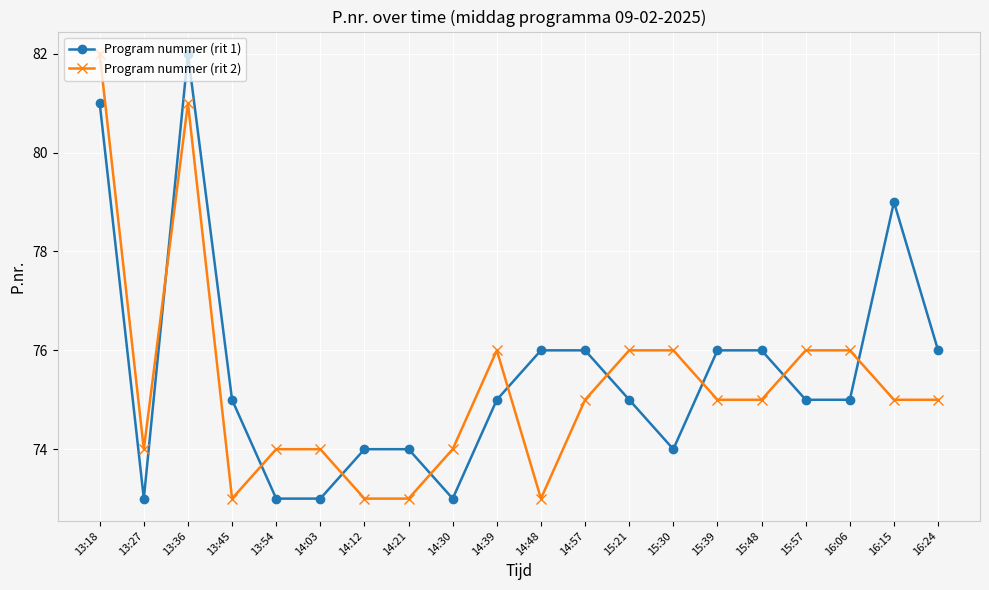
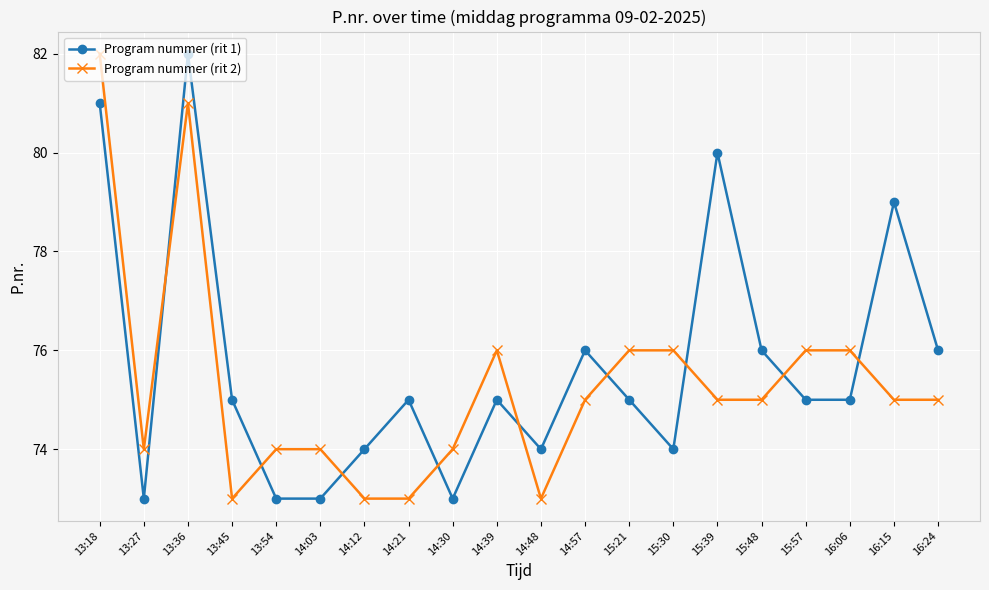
Program nummer (rit 1), 14:21: 74 -> 75
Program nummer (rit 1), 14:48: 76 -> 74
Program nummer (rit 1), 15:39: 76 -> 80
